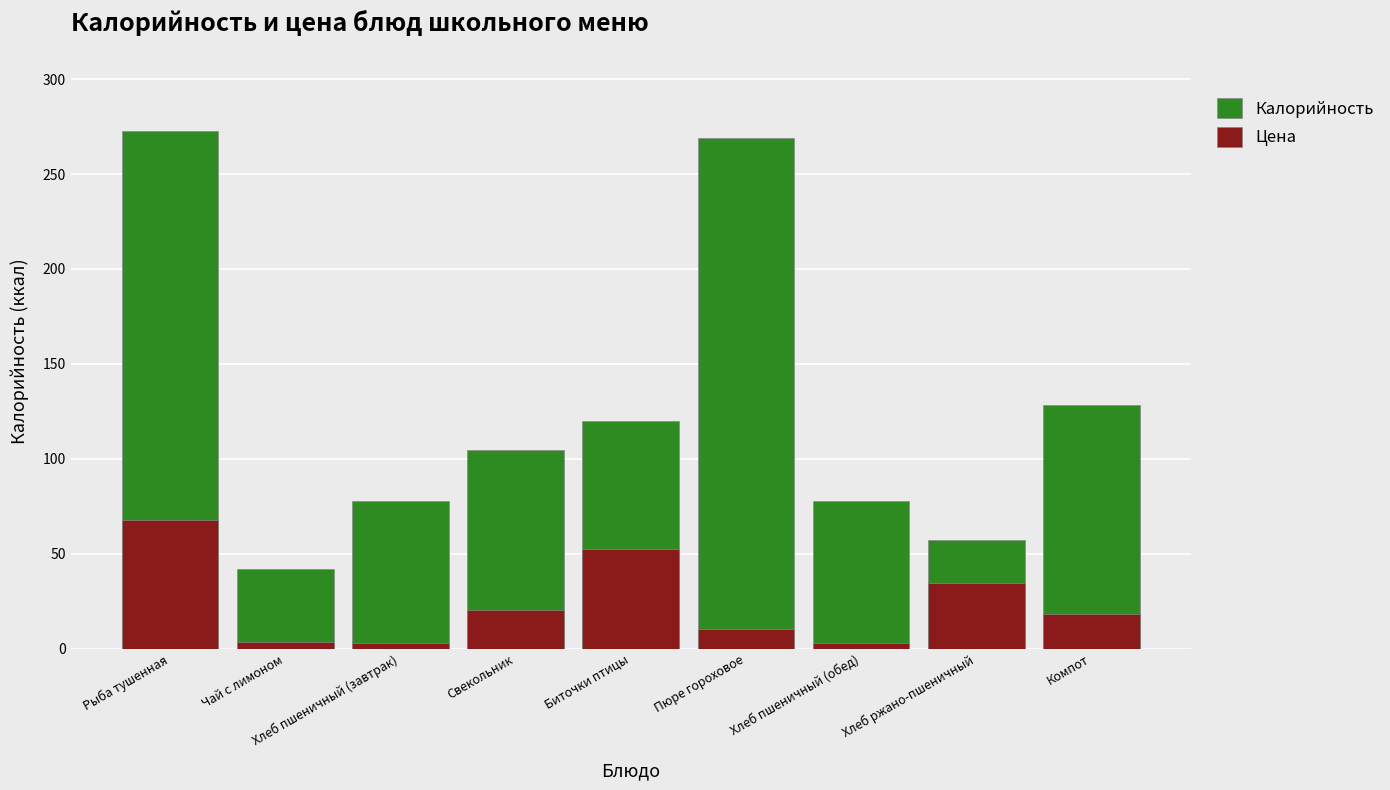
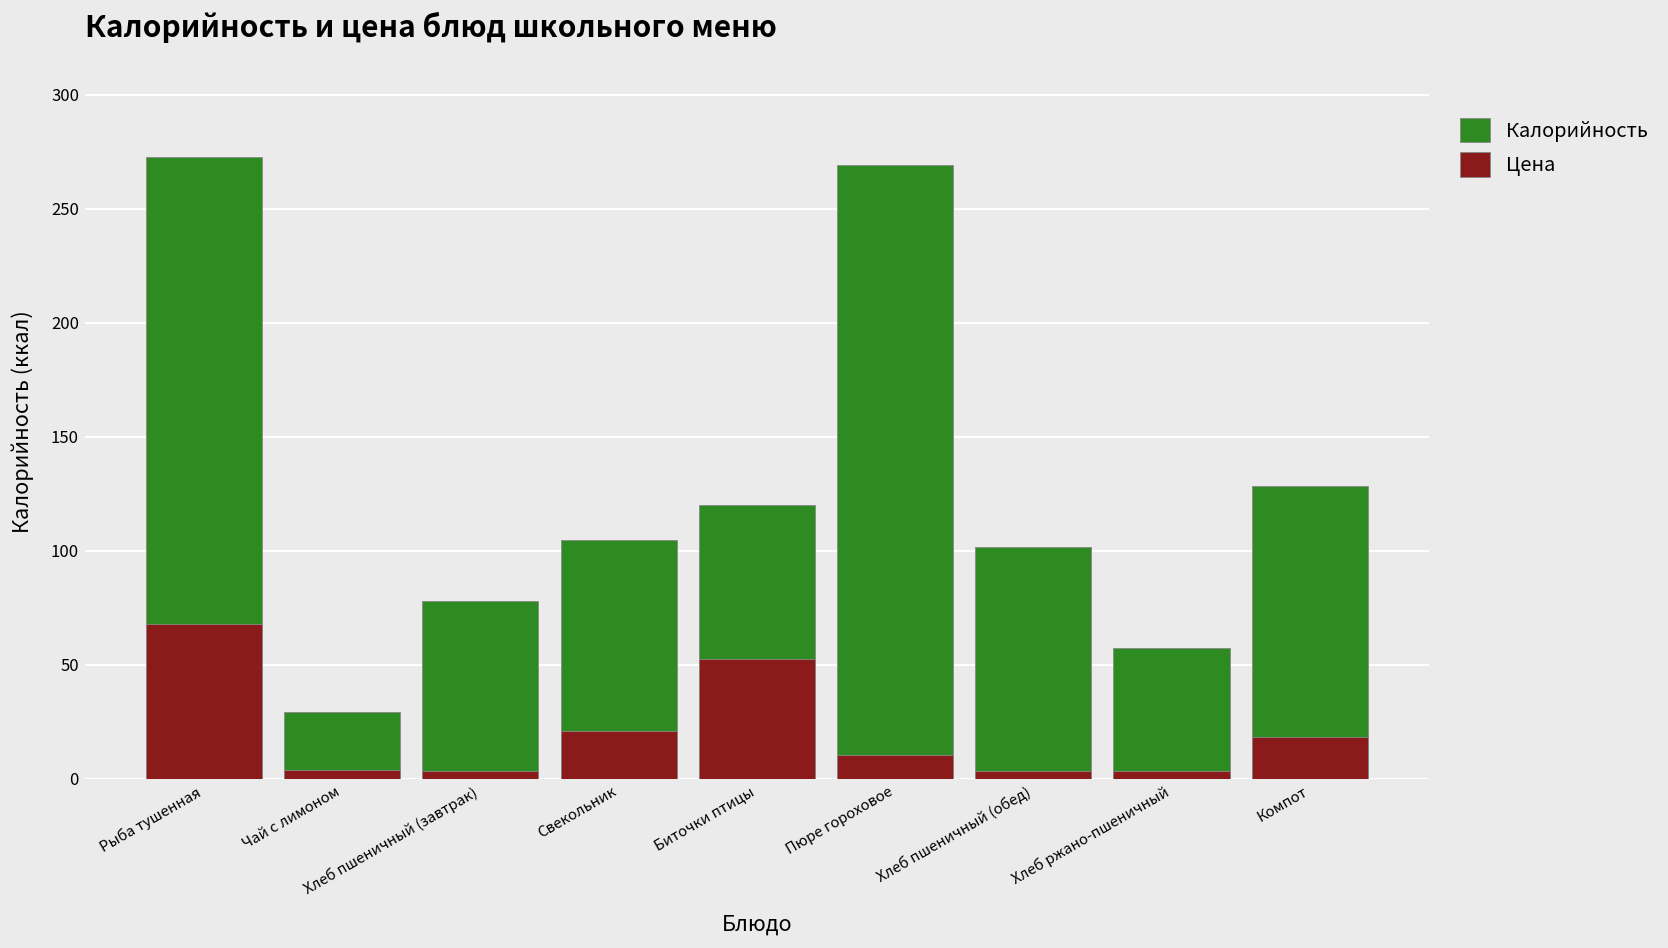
Калорийность, Чай с лимоном: 42 -> 29
Калорийность, Хлеб пшеничный (обед): 78 -> 102
Цена, Хлеб ржано-пшеничный: 35 -> 3
